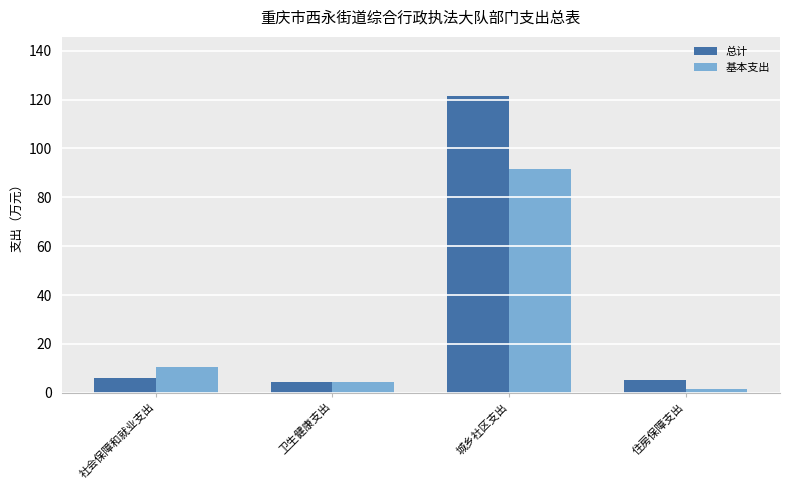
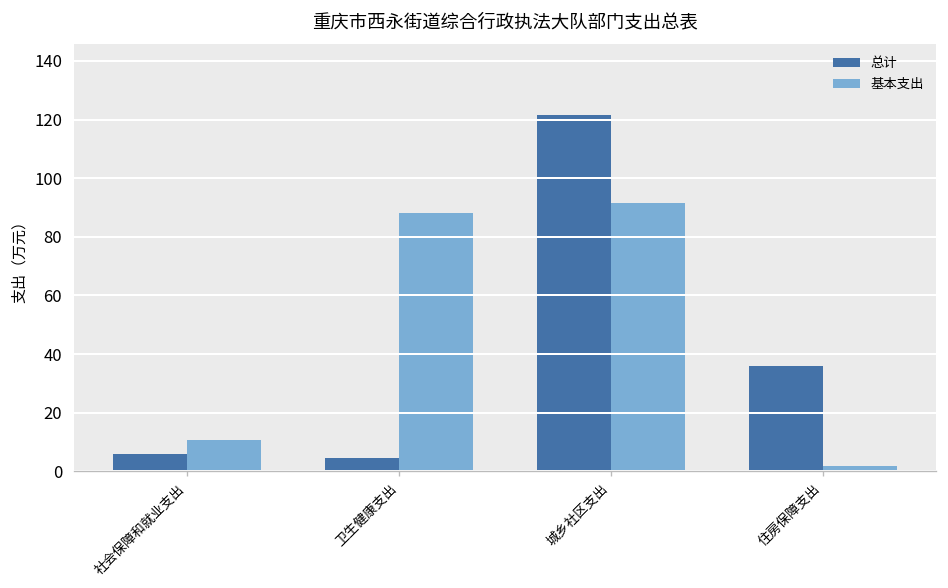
基本支出, 卫生健康支出: 4 -> 88
总计, 住房保障支出: 5 -> 36
